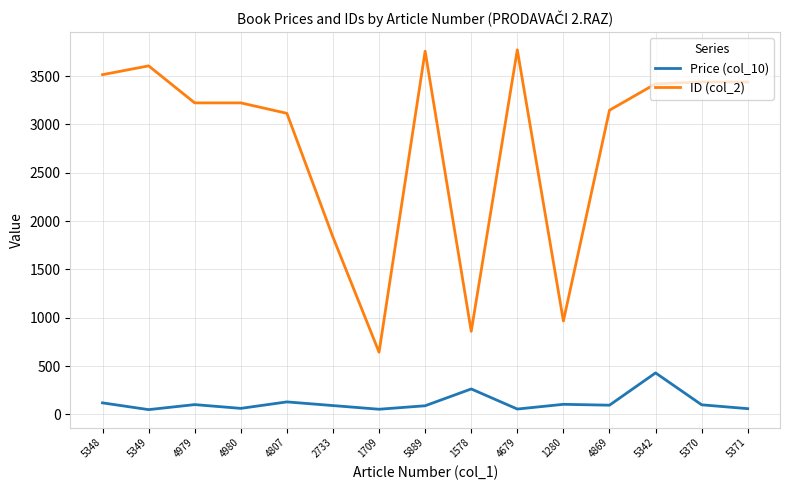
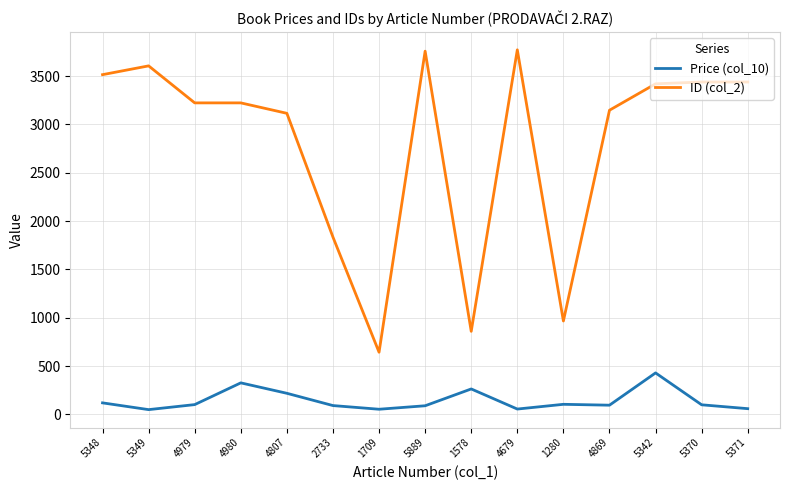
Price (col_10), 4980: 100 -> 300
Price (col_10), 4807: 100 -> 200
